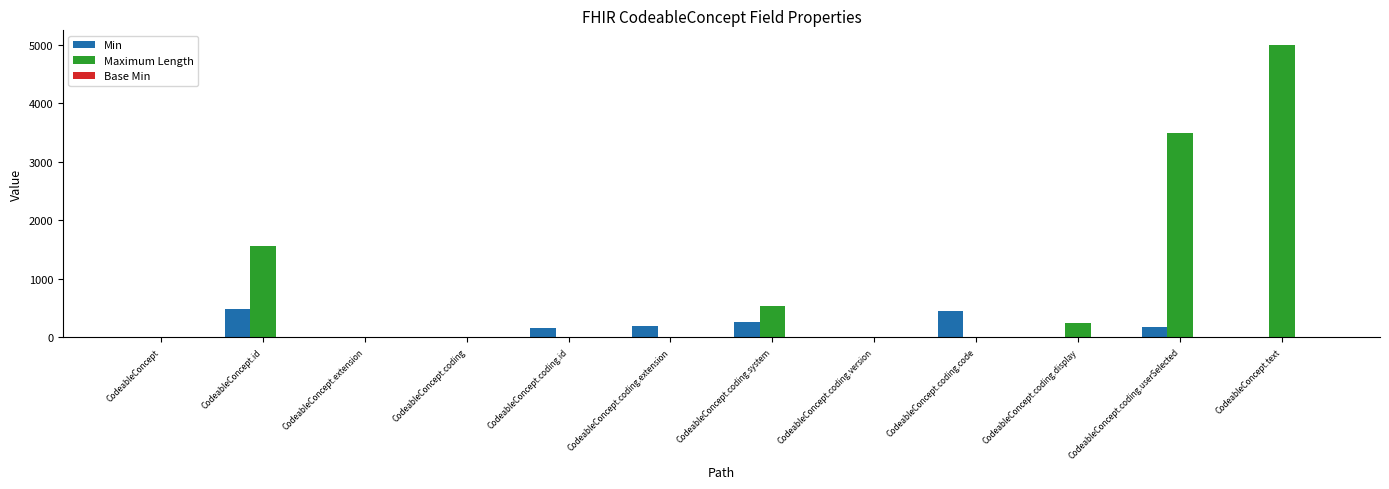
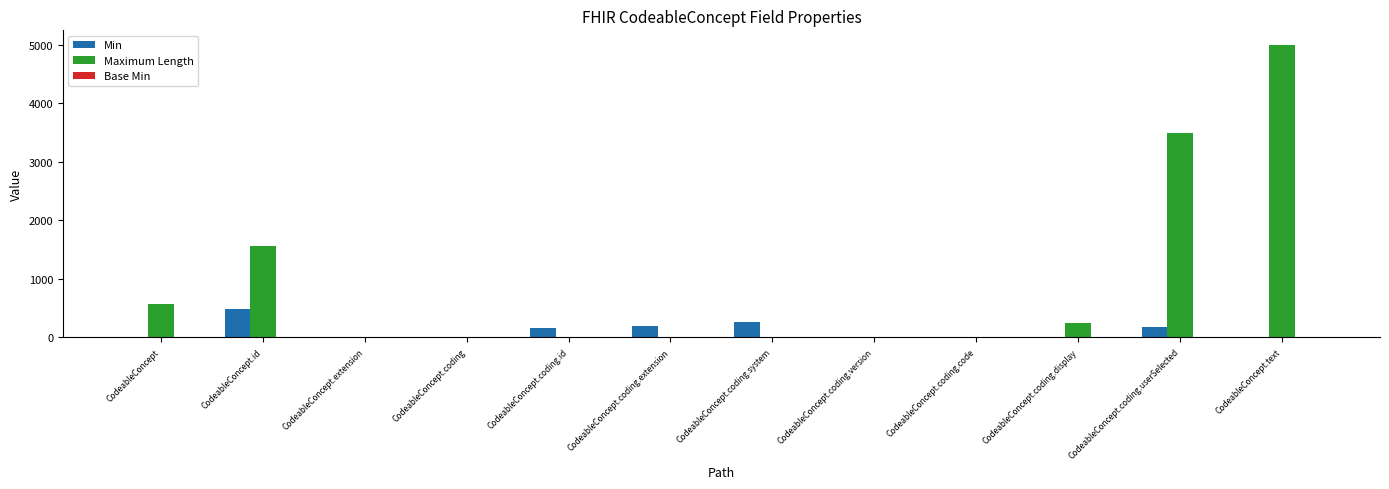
Maximum Length, CodeableConcept: 0 -> 600
Maximum Length, CodeableConcept.coding.system: 500 -> 0
Min, CodeableConcept.coding.code: 500 -> 0
